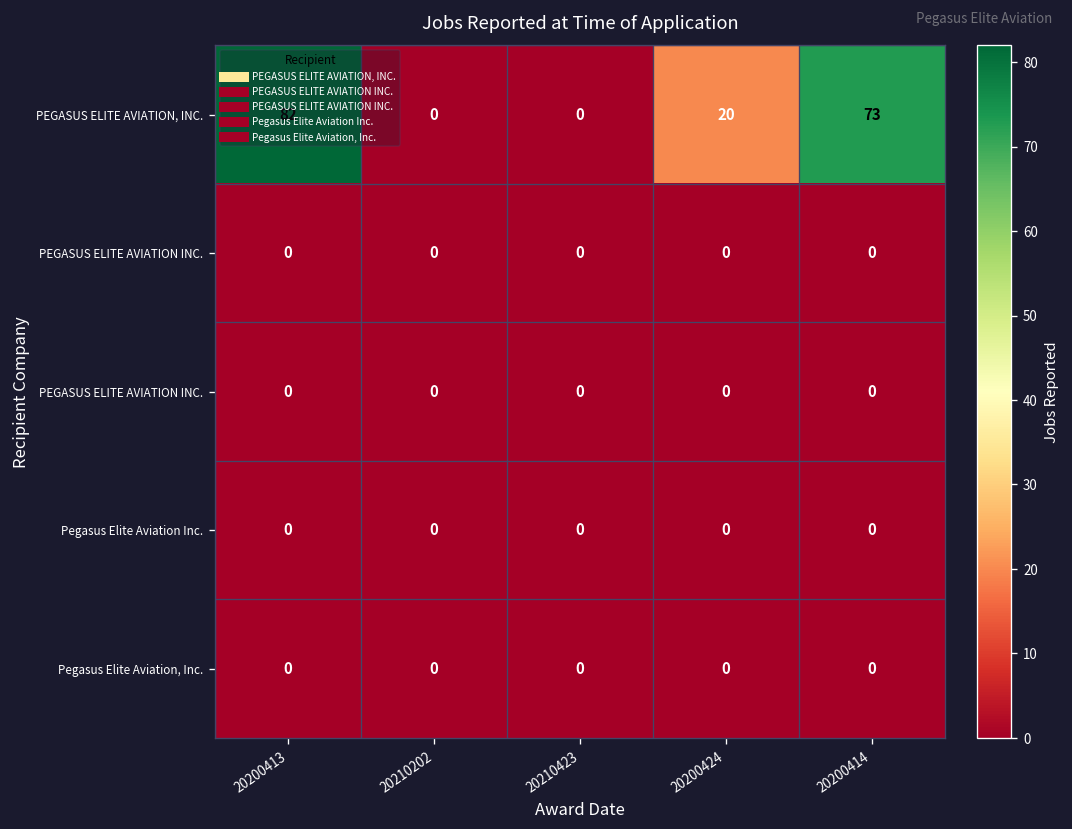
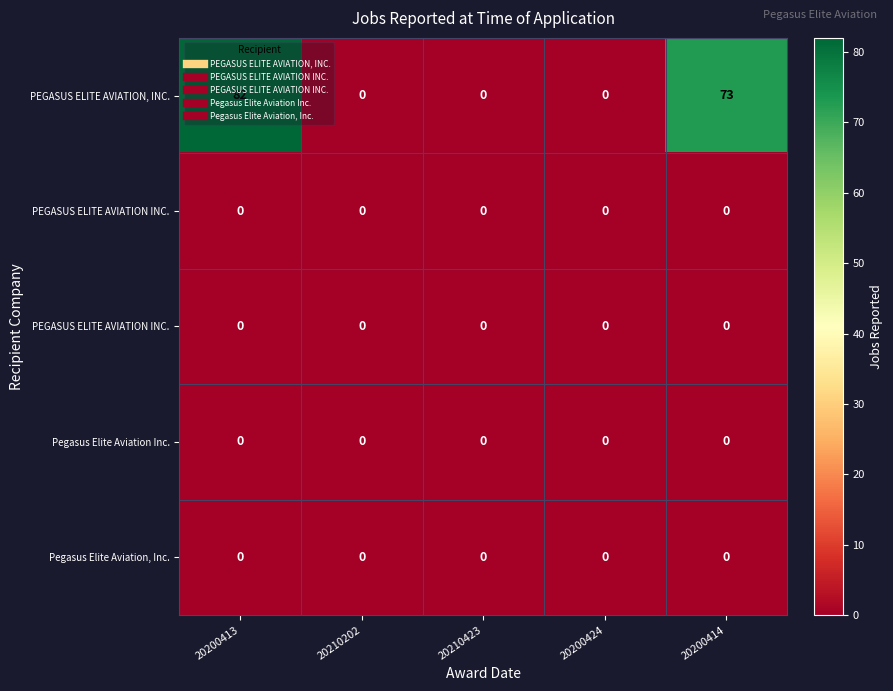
PEGASUS ELITE AVIATION, INC., 20200424: 20 -> 0
